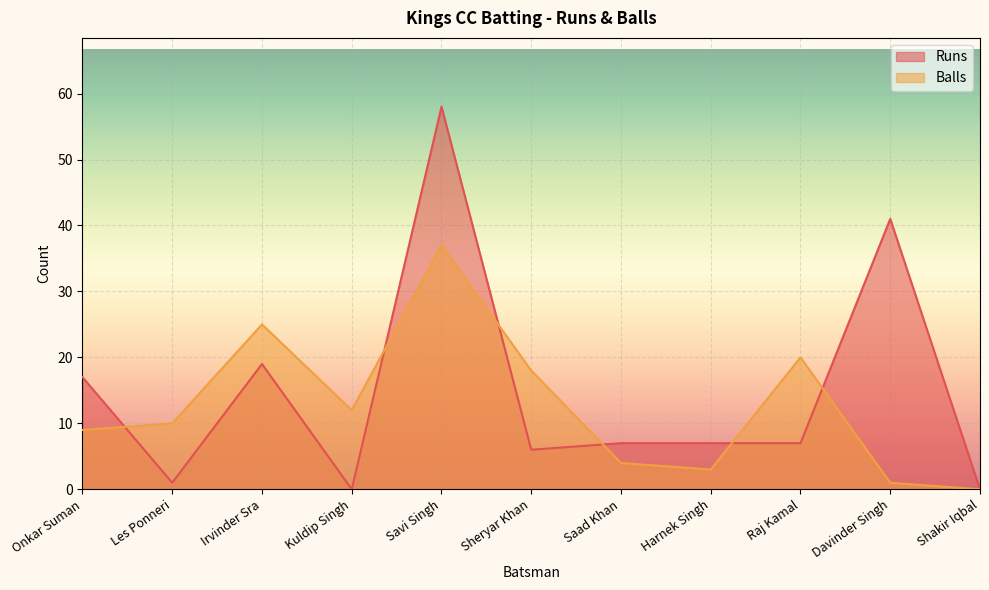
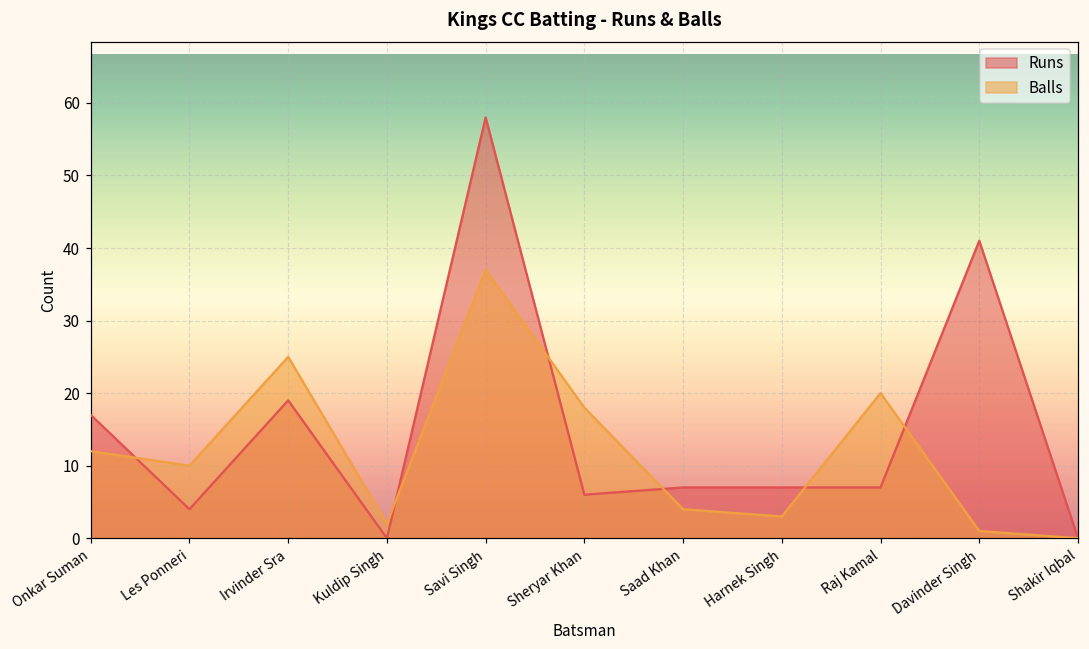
Balls, Onkar Suman: 9 -> 12
Runs, Les Ponneri: 1 -> 4
Balls, Kuldip Singh: 12 -> 2
